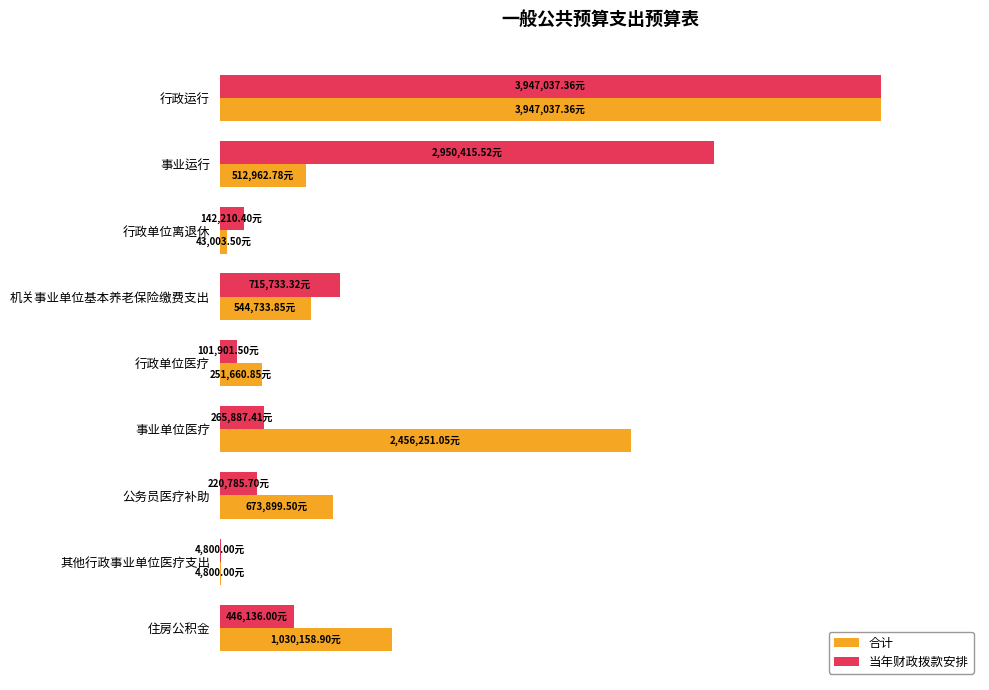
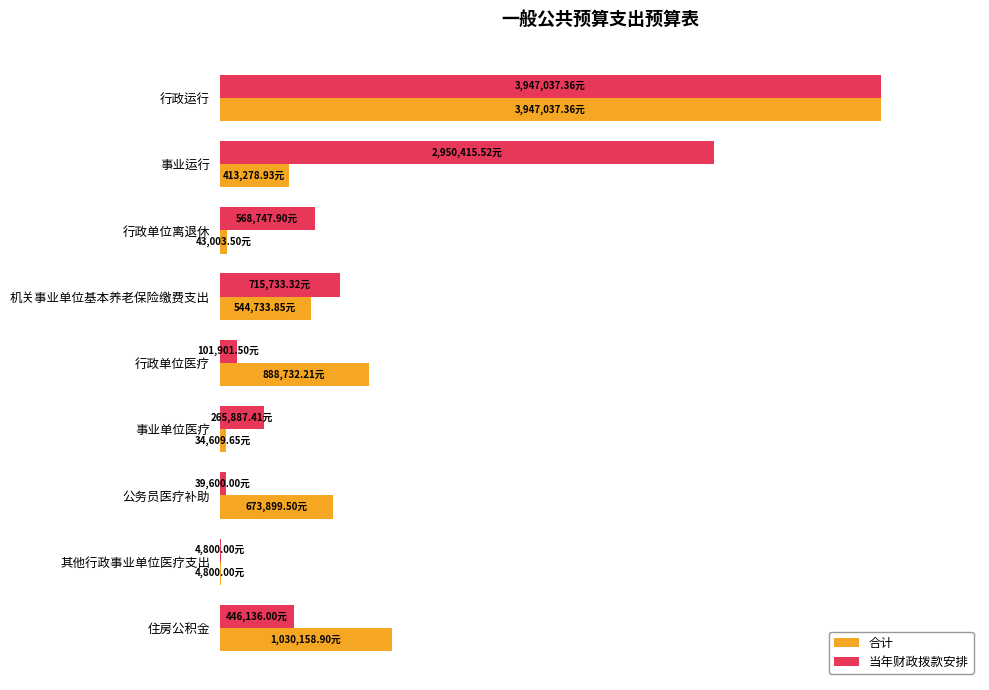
合计, 事业运行: 512,962.78元 -> 413,278.93元
当年财政拨款安排, 行政单位离退休: 142,210.40元 -> 568,747.90元
合计, 行政单位医疗: 251,660.85元 -> 888,732.21元
合计, 事业单位医疗: 2,456,251.05元 -> 34,609.65元
当年财政拨款安排, 公务员医疗补助: 220,785.70元 -> 39,600.00元
